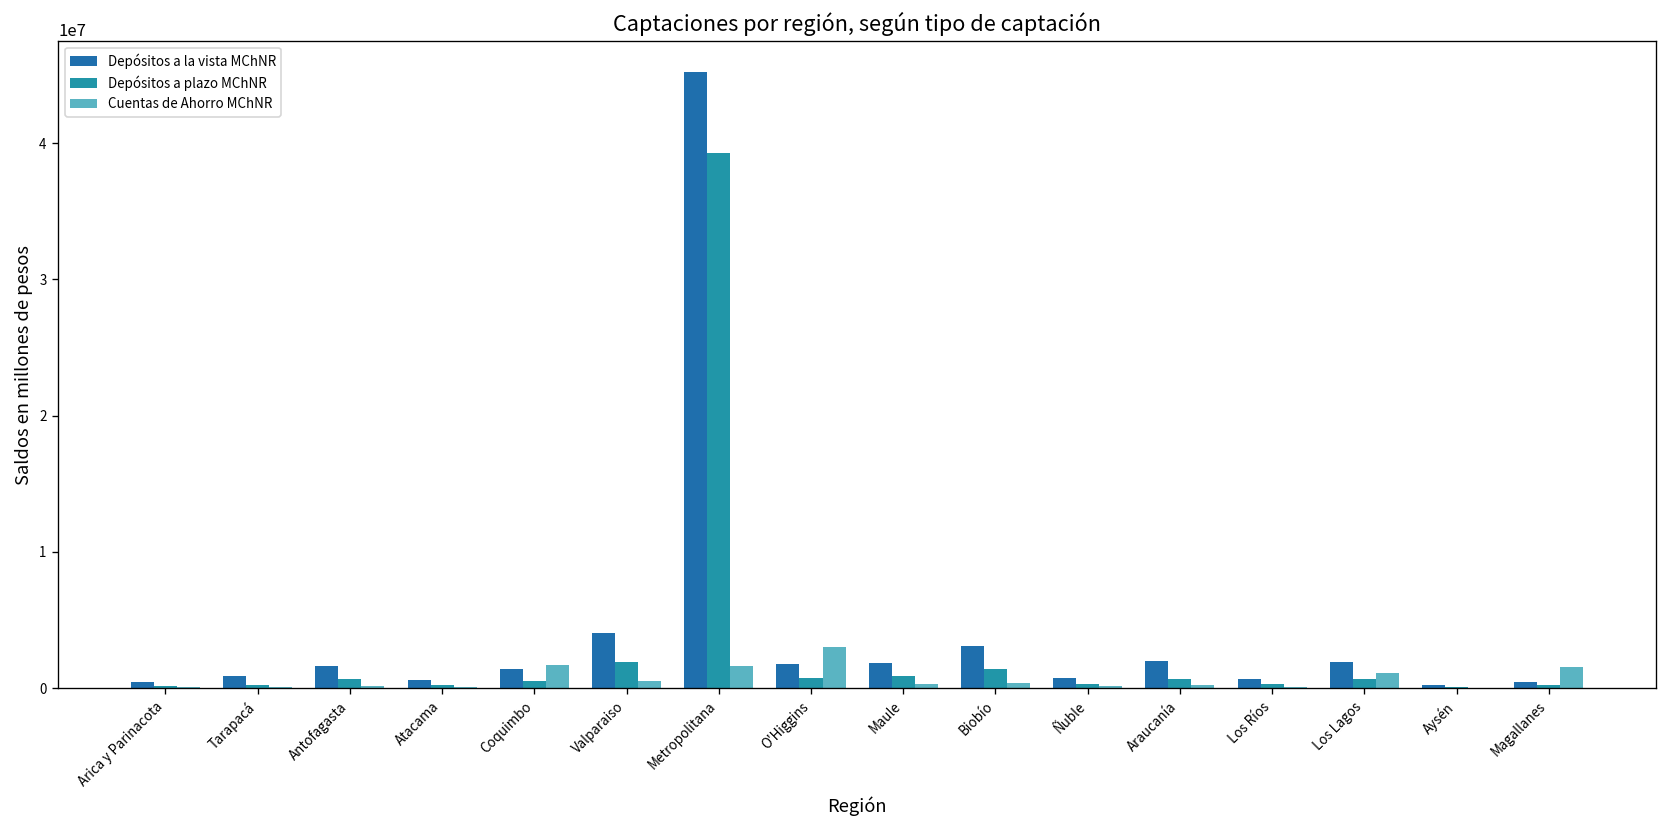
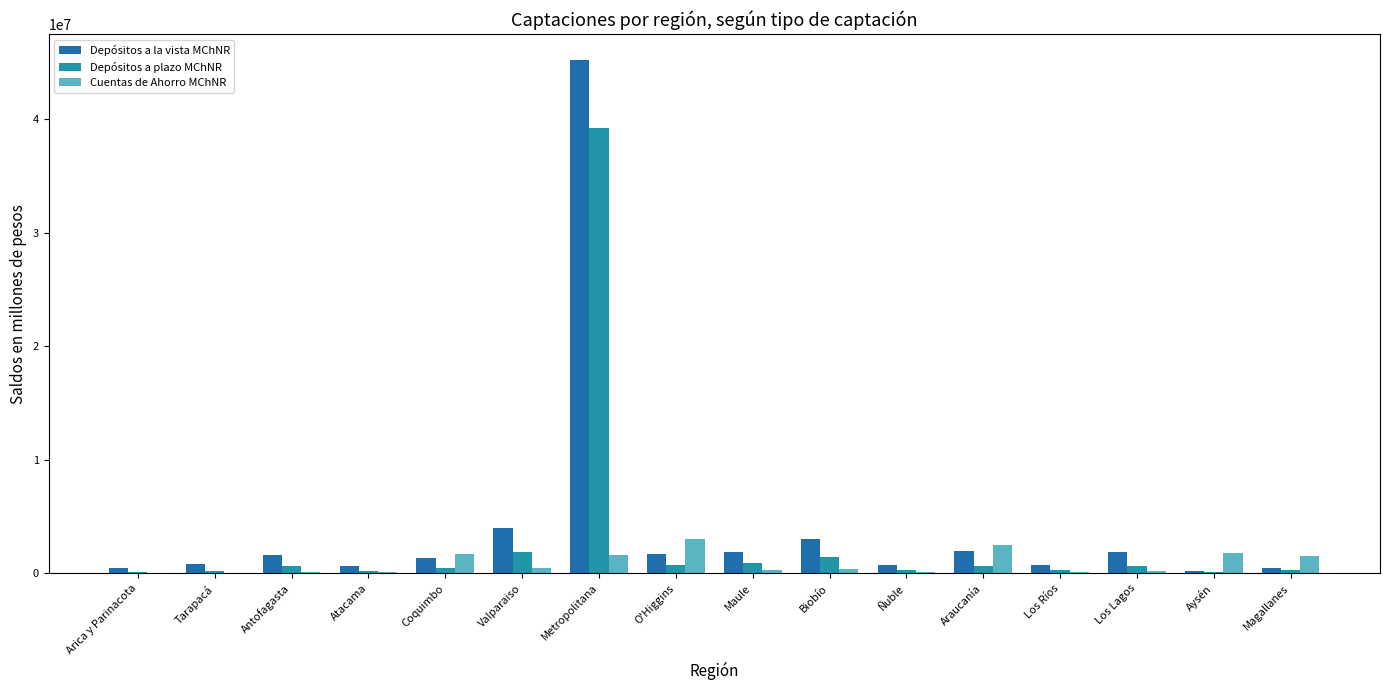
Cuentas de Ahorro MChNR, Araucanía: 200000 -> 2500000
Cuentas de Ahorro MChNR, Los Lagos: 1100000 -> 200000
Cuentas de Ahorro MChNR, Aysén: 0 -> 1800000
